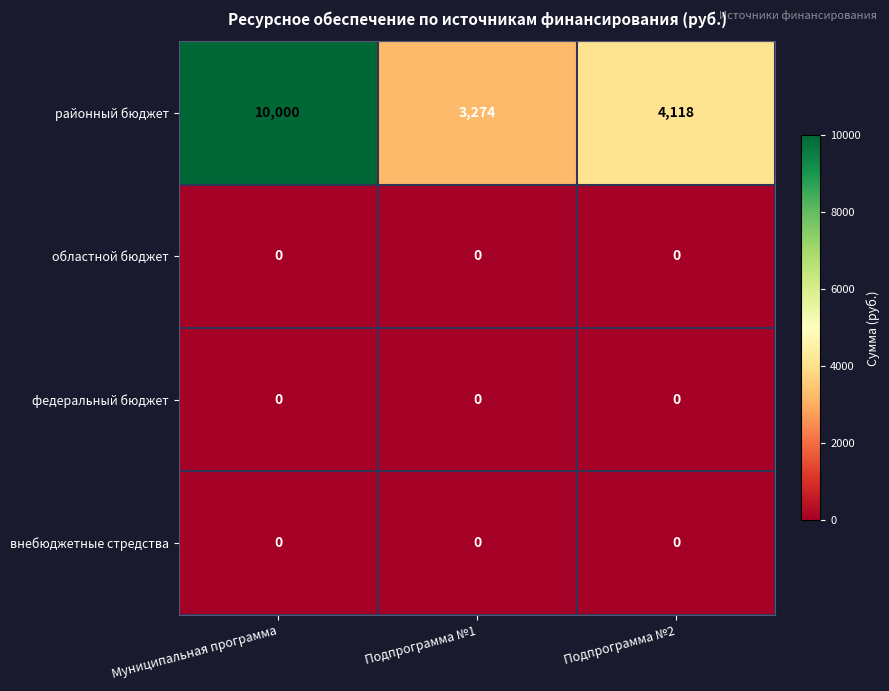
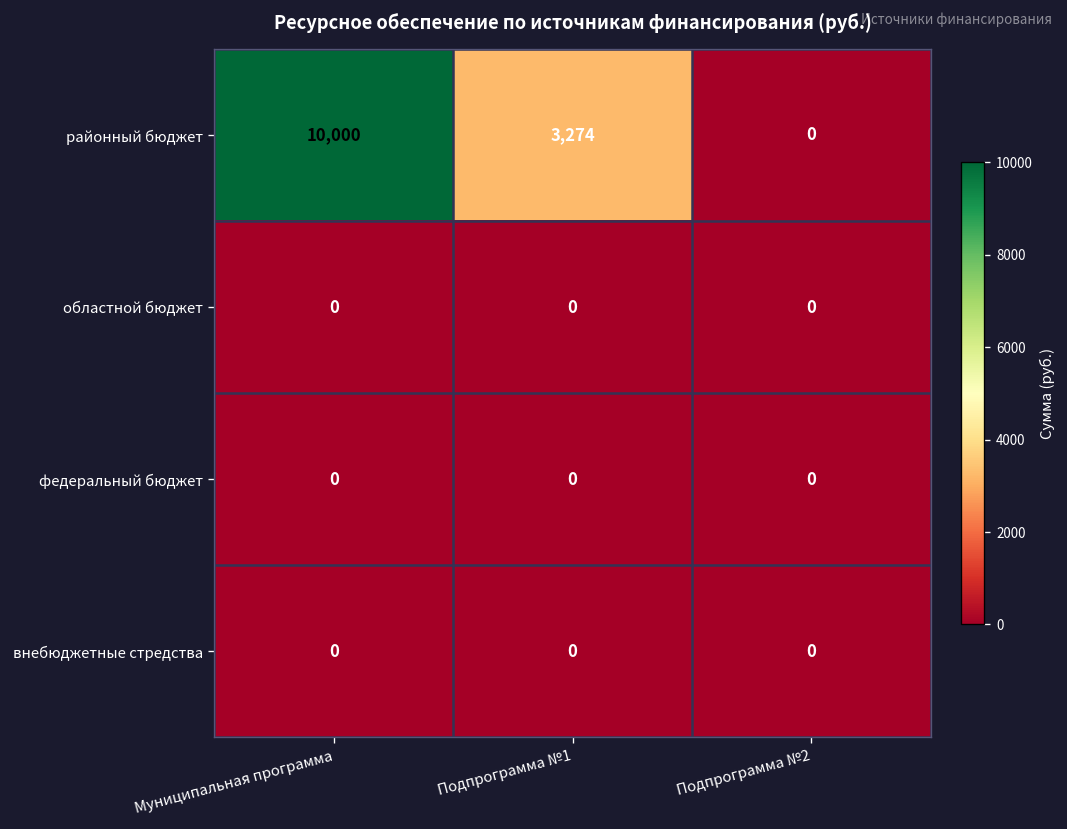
районный бюджет, Подпрограмма №2: 4,118 -> 0
